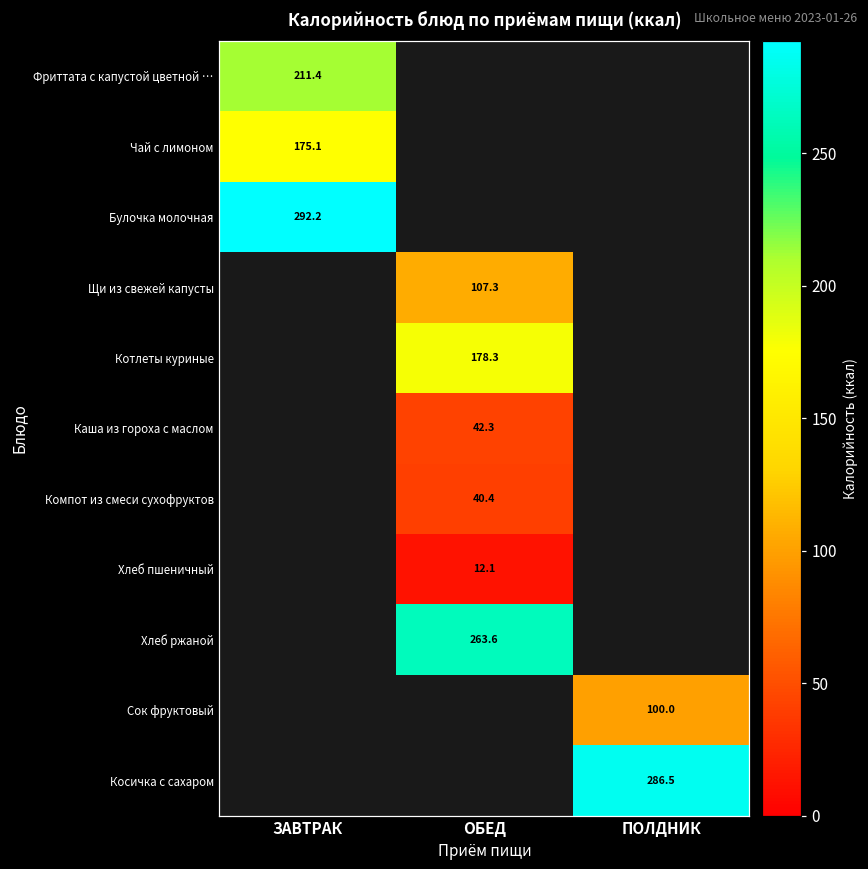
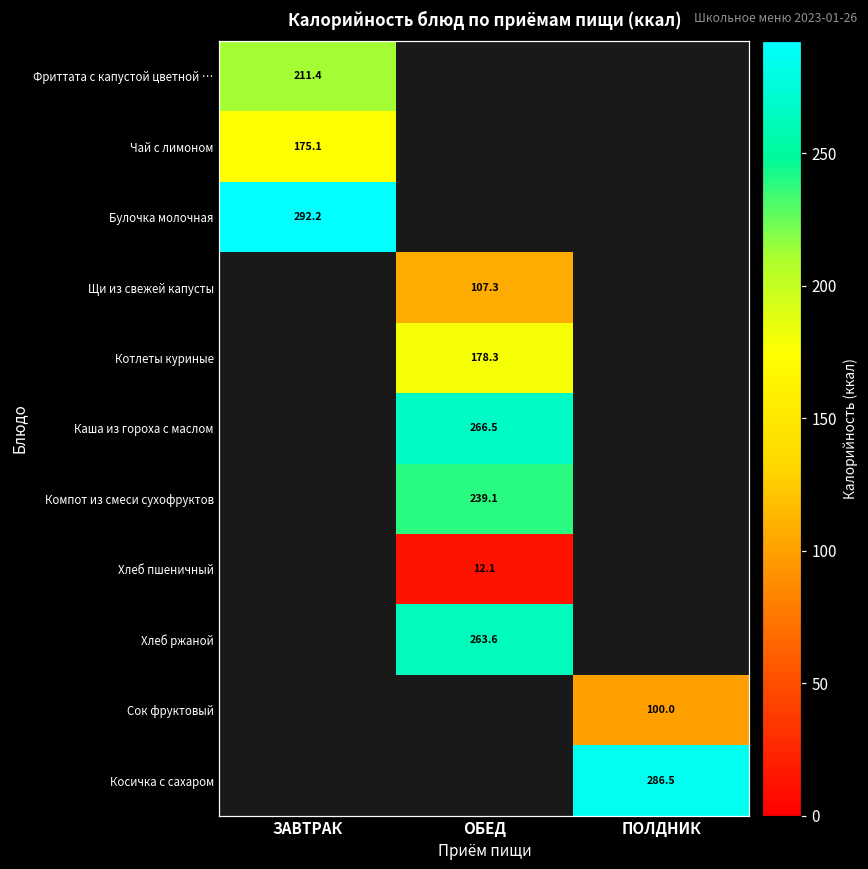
Каша из гороха с маслом, ОБЕД: 42.3 -> 266.5
Компот из смеси сухофруктов, ОБЕД: 40.4 -> 239.1
